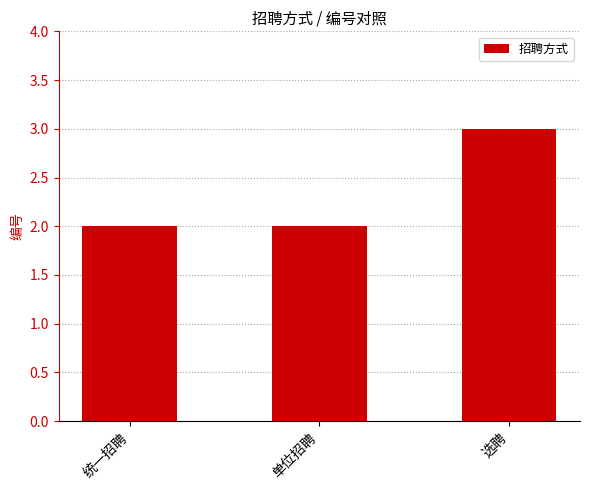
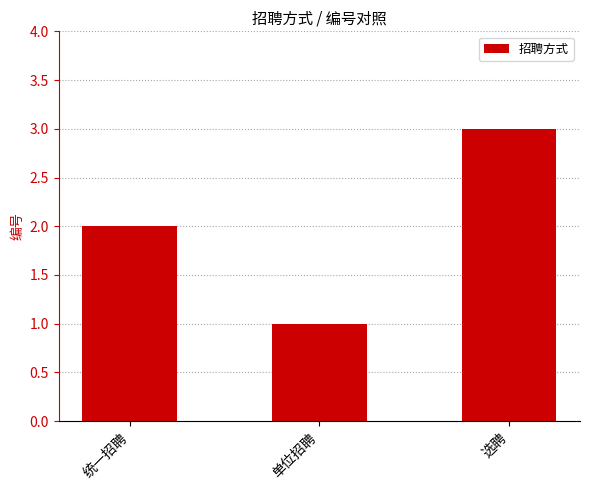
单位招聘: 2 -> 1
